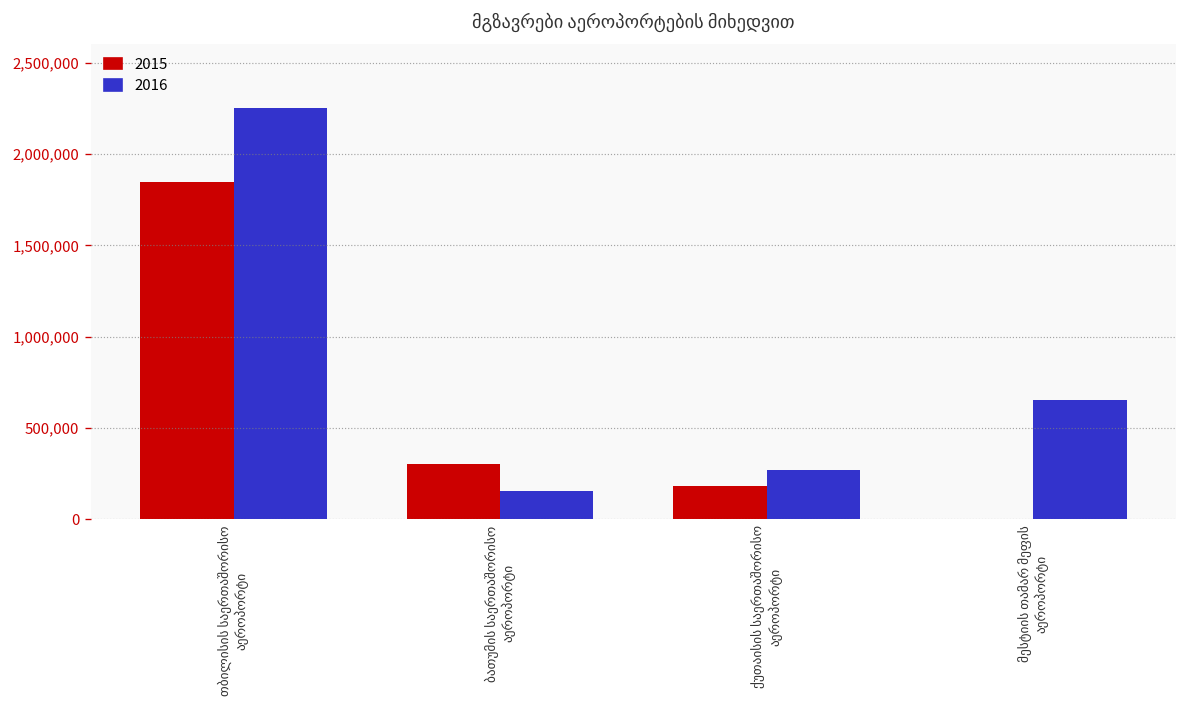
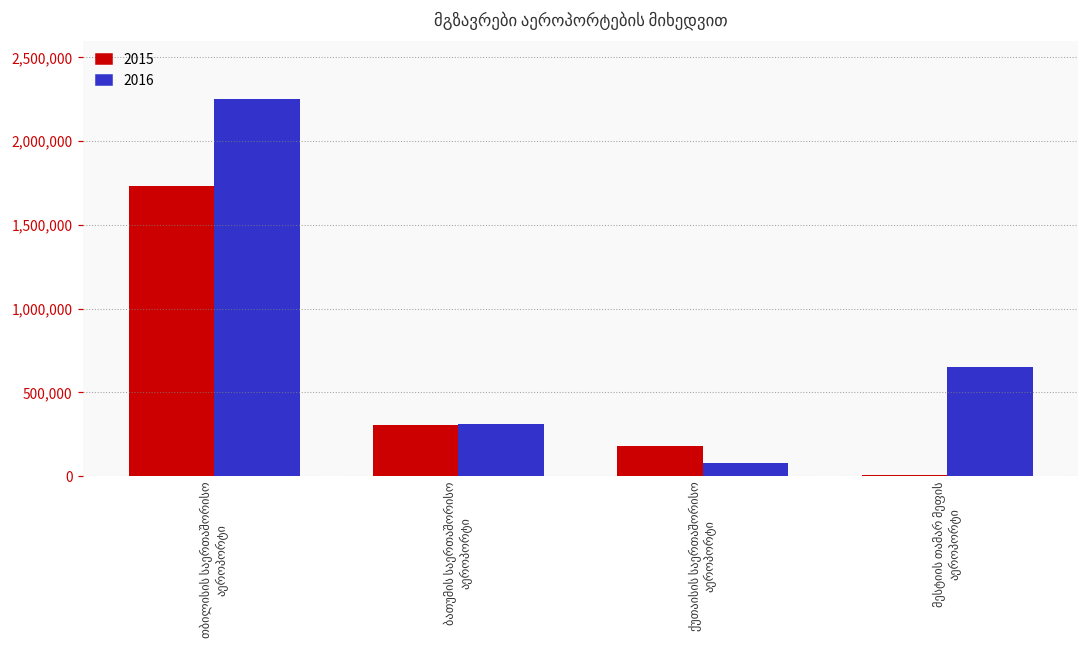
2015, თბილისის საერთაშორისო აეროპორტი: 1,850,000 -> 1,730,000
2016, ბათუმის საერთაშორისო აეროპორტი: 160,000 -> 310,000
2016, ქუთაისის საერთაშორისო აეროპორტი: 270,000 -> 80,000
